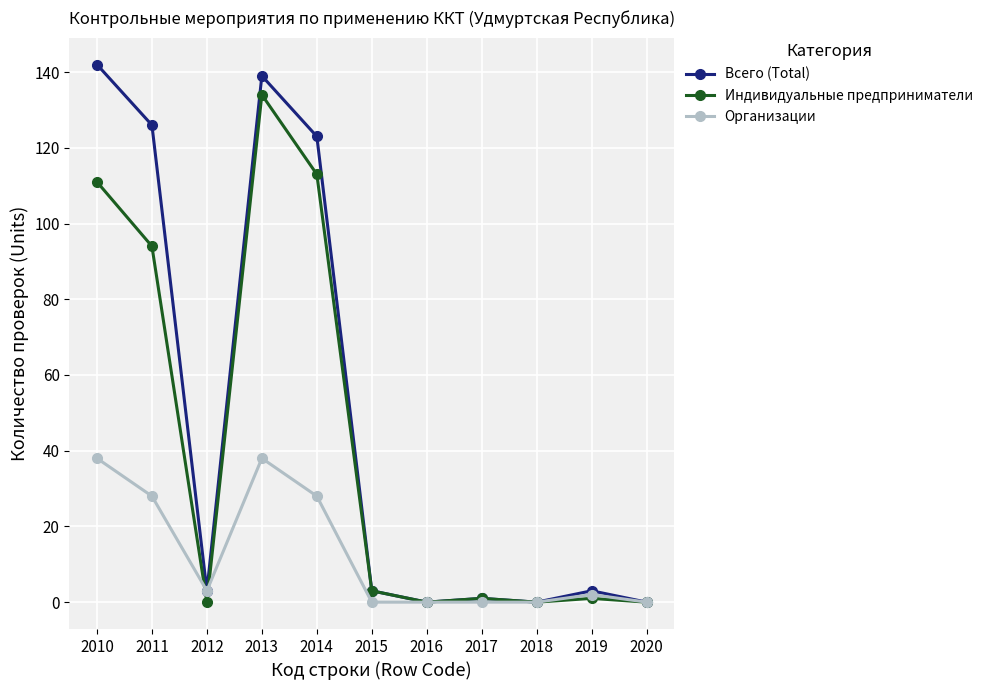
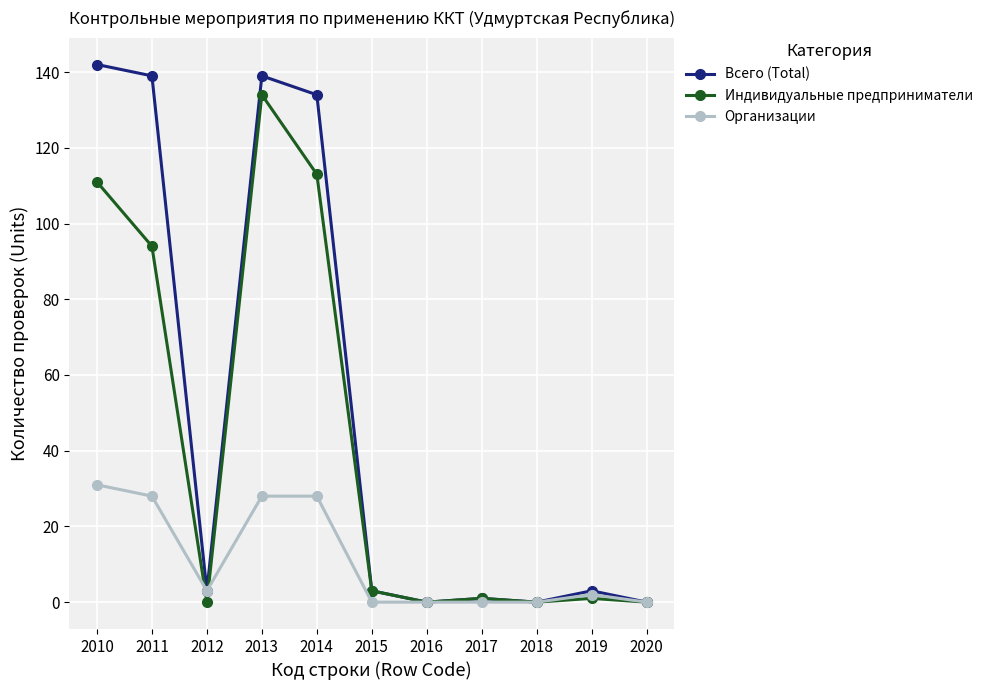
Организации, 2010: 38 -> 31
Всего (Total), 2011: 126 -> 139
Организации, 2013: 38 -> 28
Всего (Total), 2014: 123 -> 134
